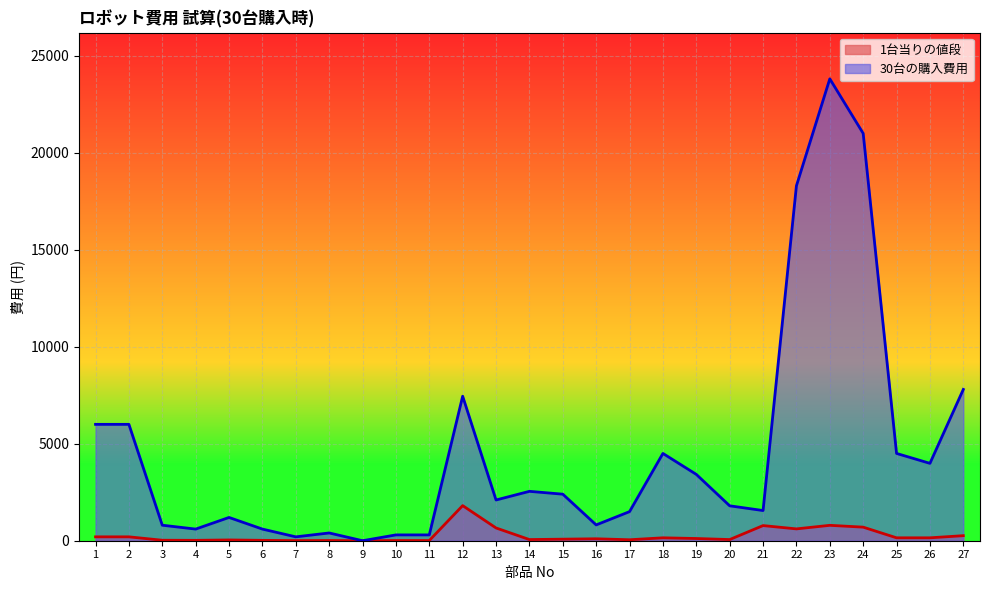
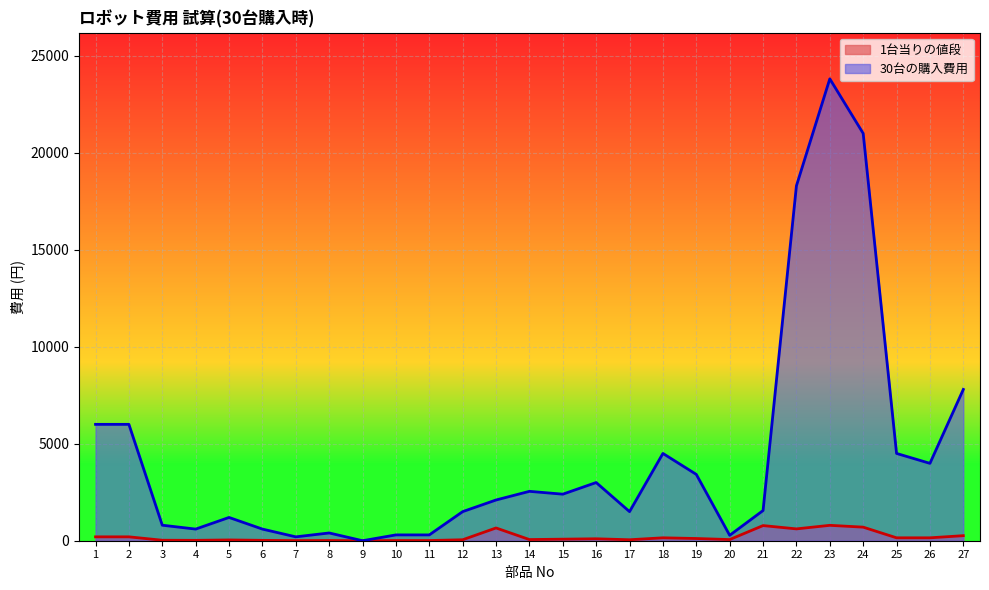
1台当りの値段, 12: 1800 -> 100
30台の購入費用, 12: 7500 -> 1500
30台の購入費用, 16: 800 -> 3000
30台の購入費用, 20: 1800 -> 300
